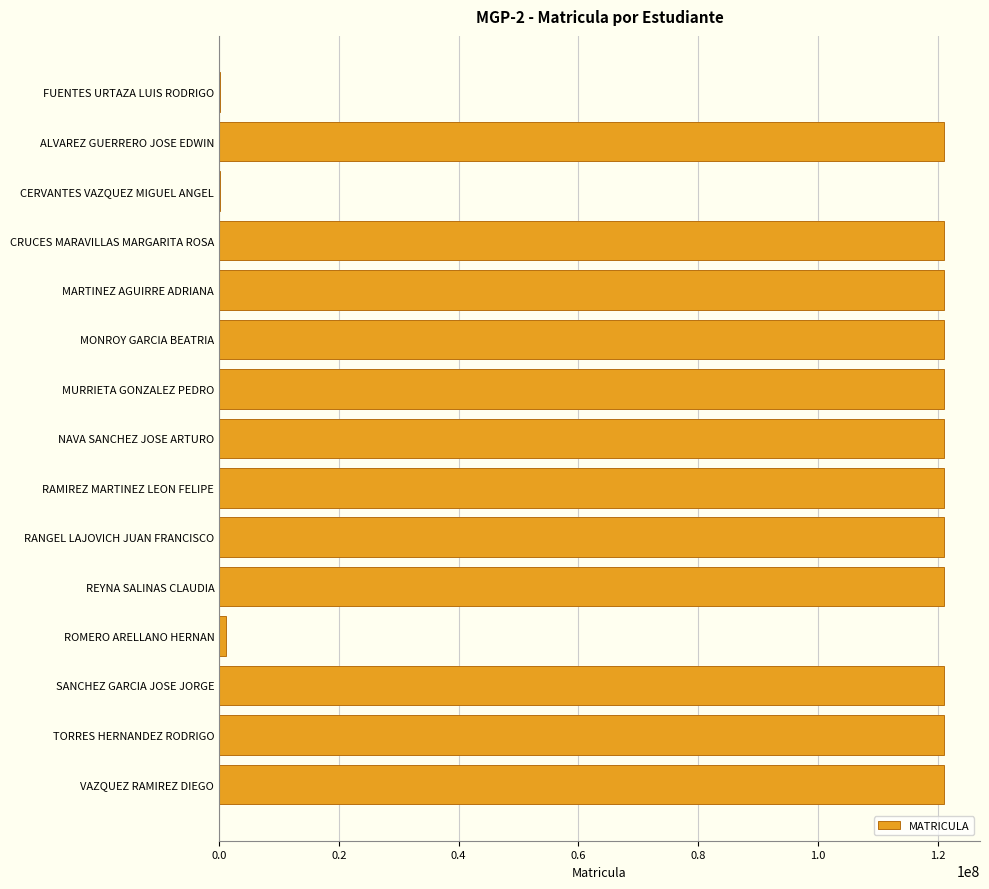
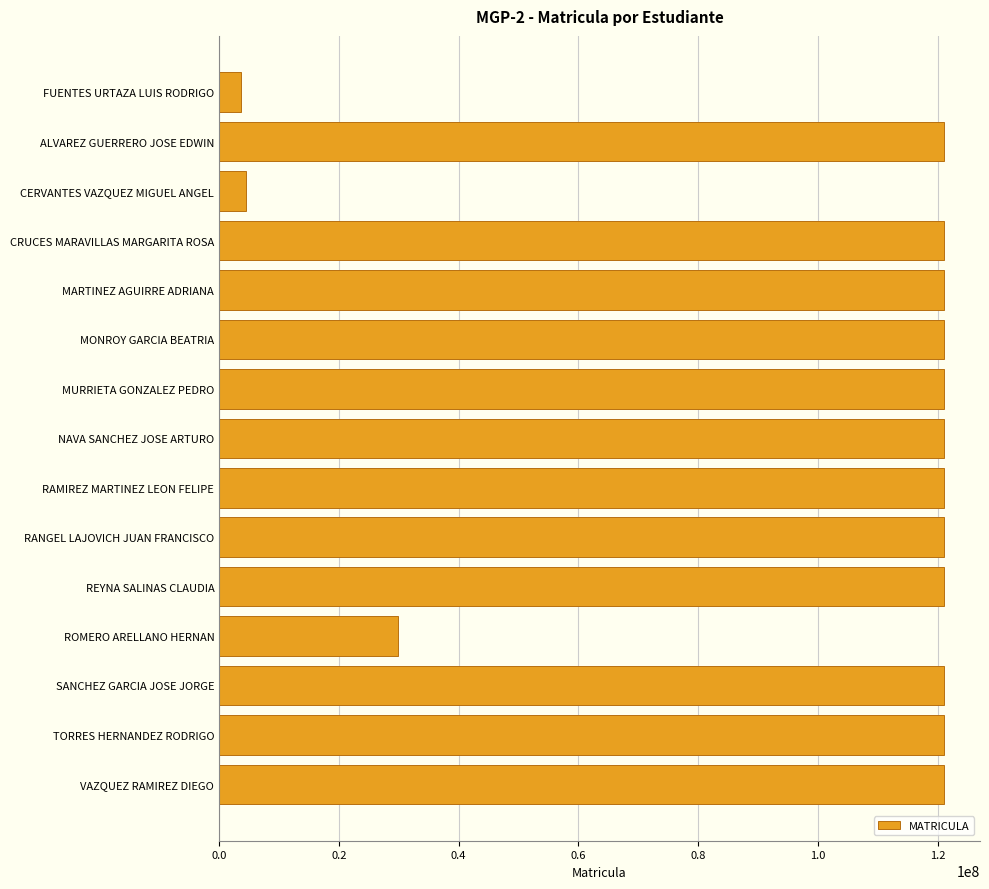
FUENTES URTAZA LUIS RODRIGO: 0 -> 4000000
CERVANTES VAZQUEZ MIGUEL ANGEL: 0 -> 4000000
ROMERO ARELLANO HERNAN: 1000000 -> 30000000
